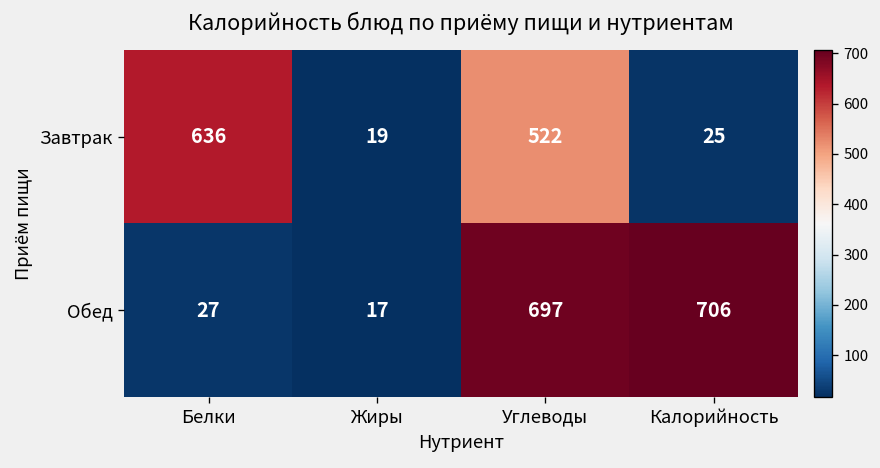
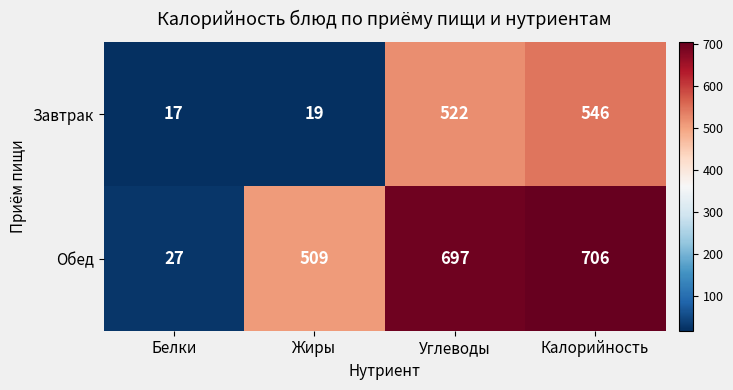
Завтрак, Белки: 636 -> 17
Завтрак, Калорийность: 25 -> 546
Обед, Жиры: 17 -> 509
